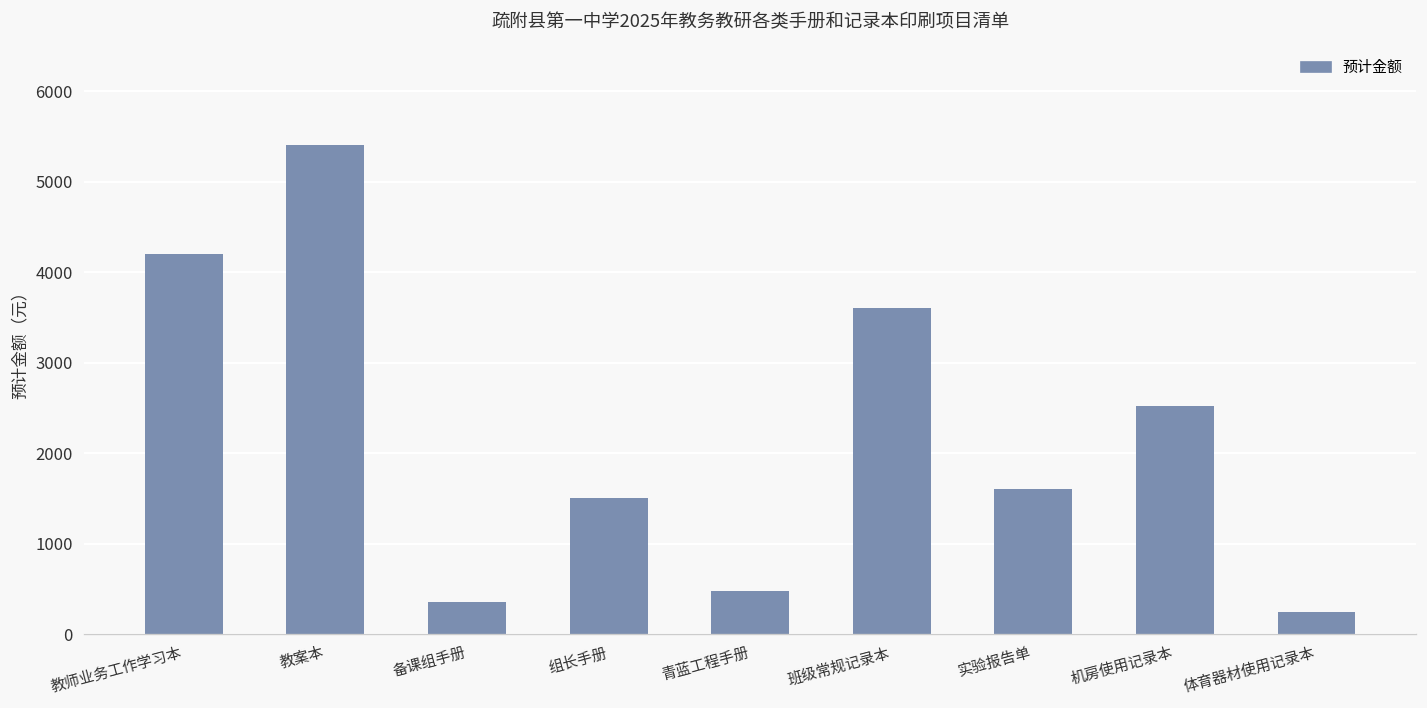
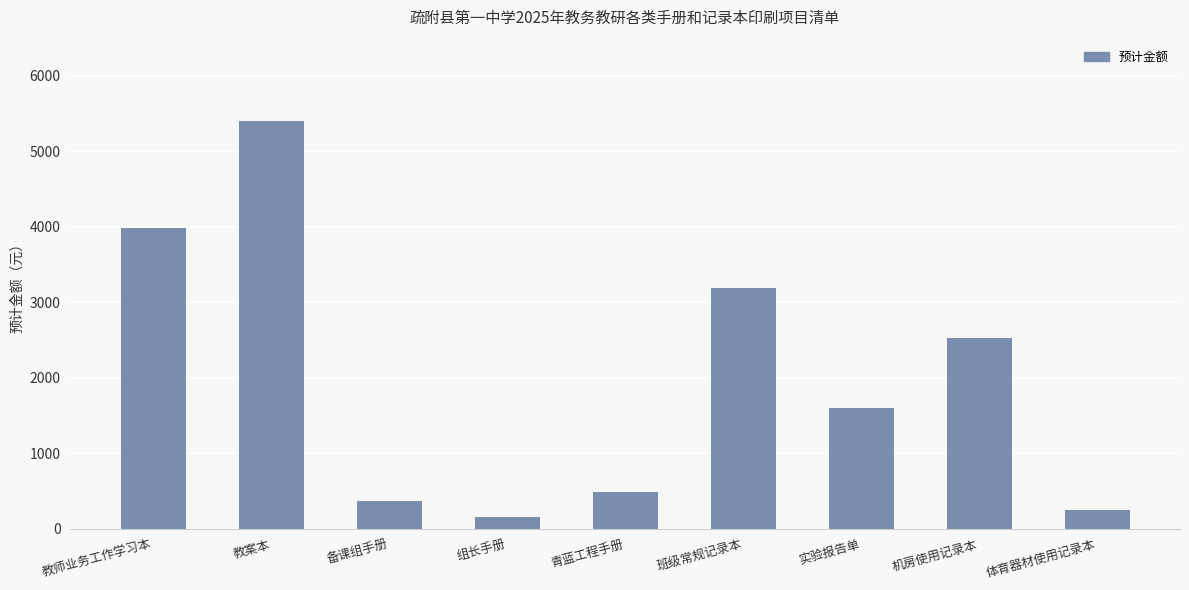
教师业务工作学习本: 4200 -> 4000
组长手册: 1500 -> 200
班级常规记录本: 3600 -> 3200
